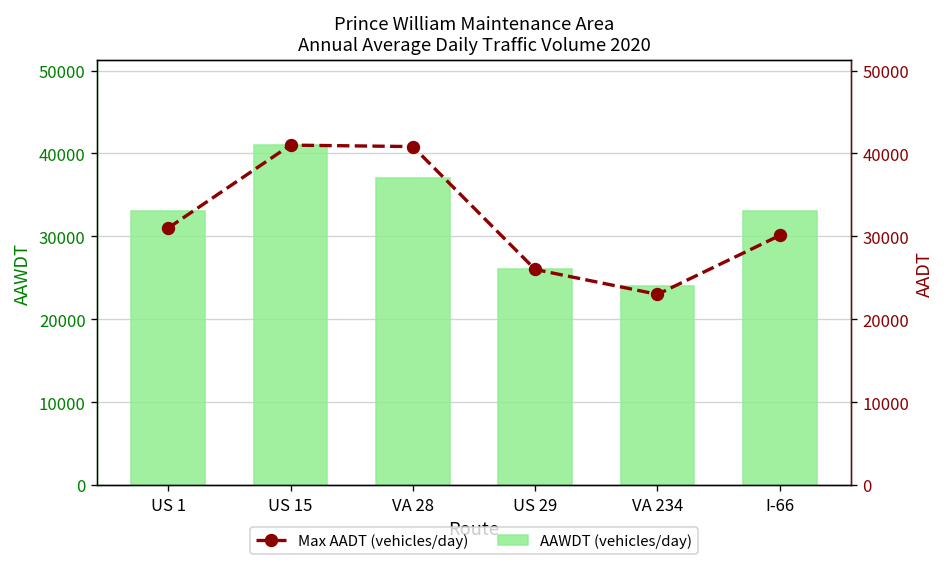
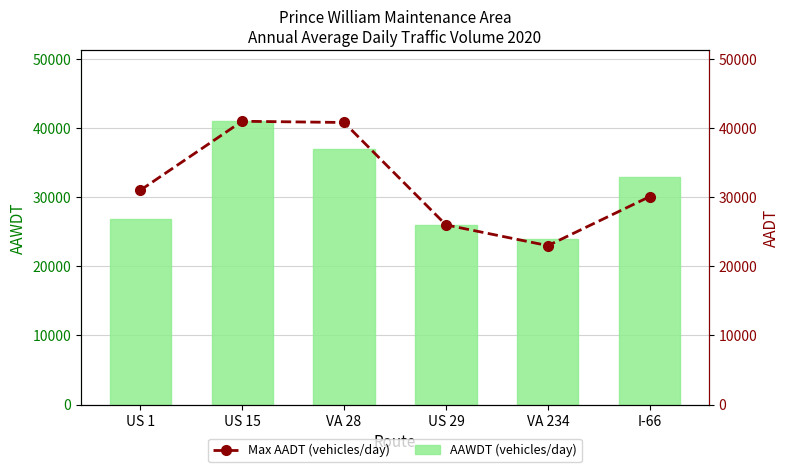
AAWDT (vehicles/day), US 1: 33000 -> 27000
